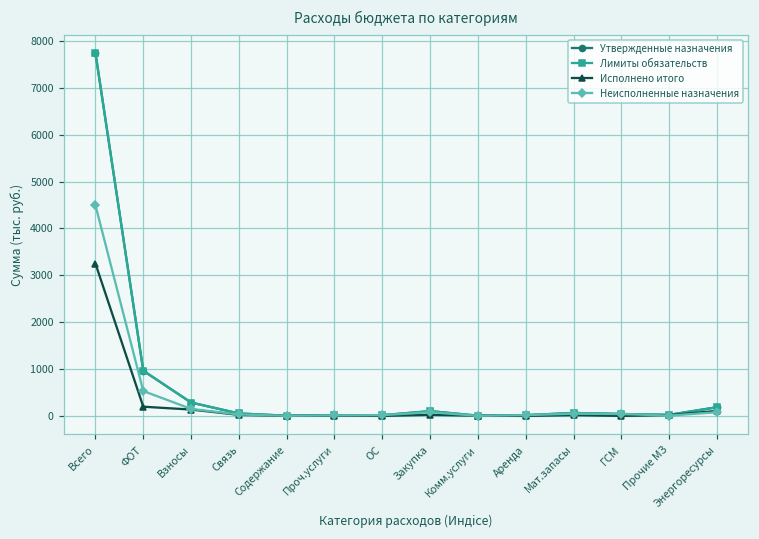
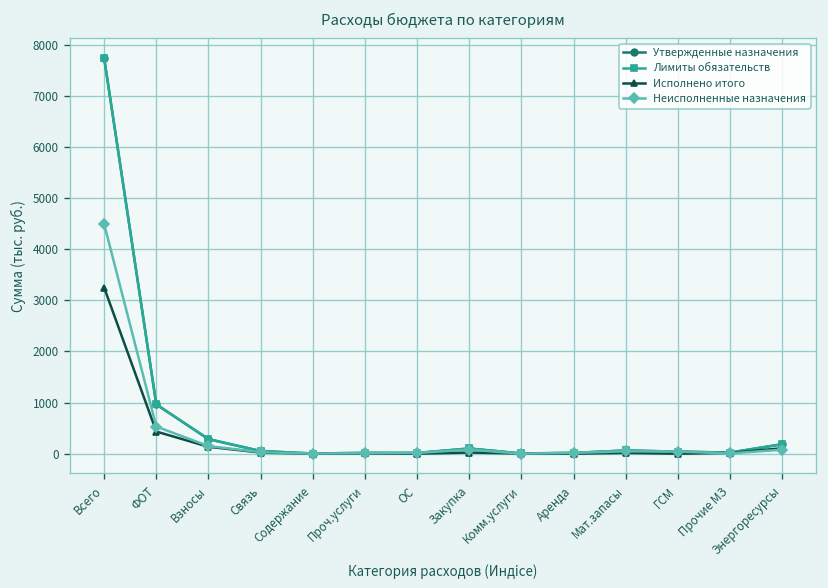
Исполнено итого, ФОТ: 200 -> 400
